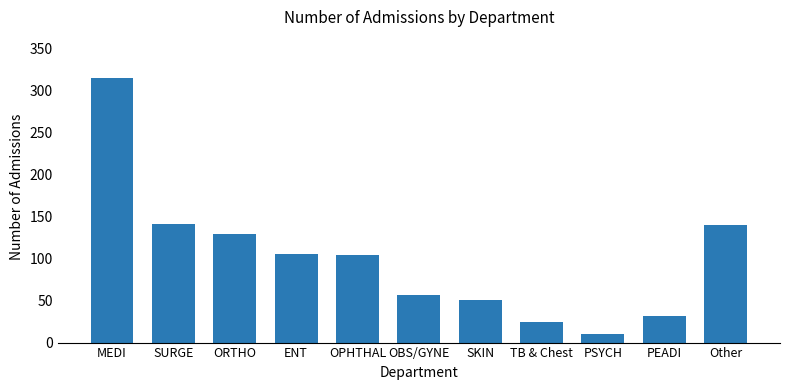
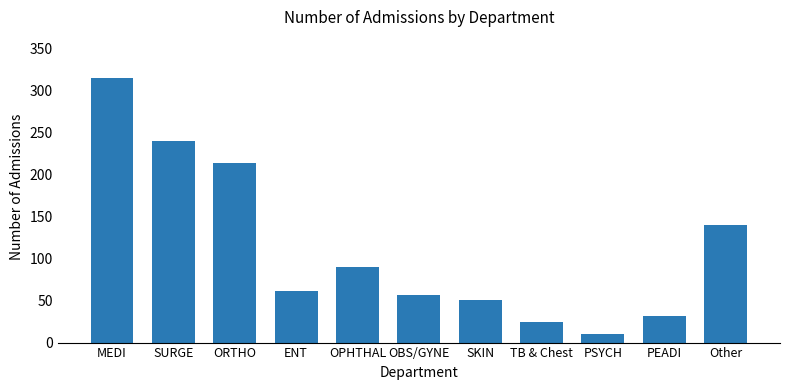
SURGE: 140 -> 240
ORTHO: 130 -> 210
ENT: 110 -> 60
OPHTHAL: 100 -> 90
